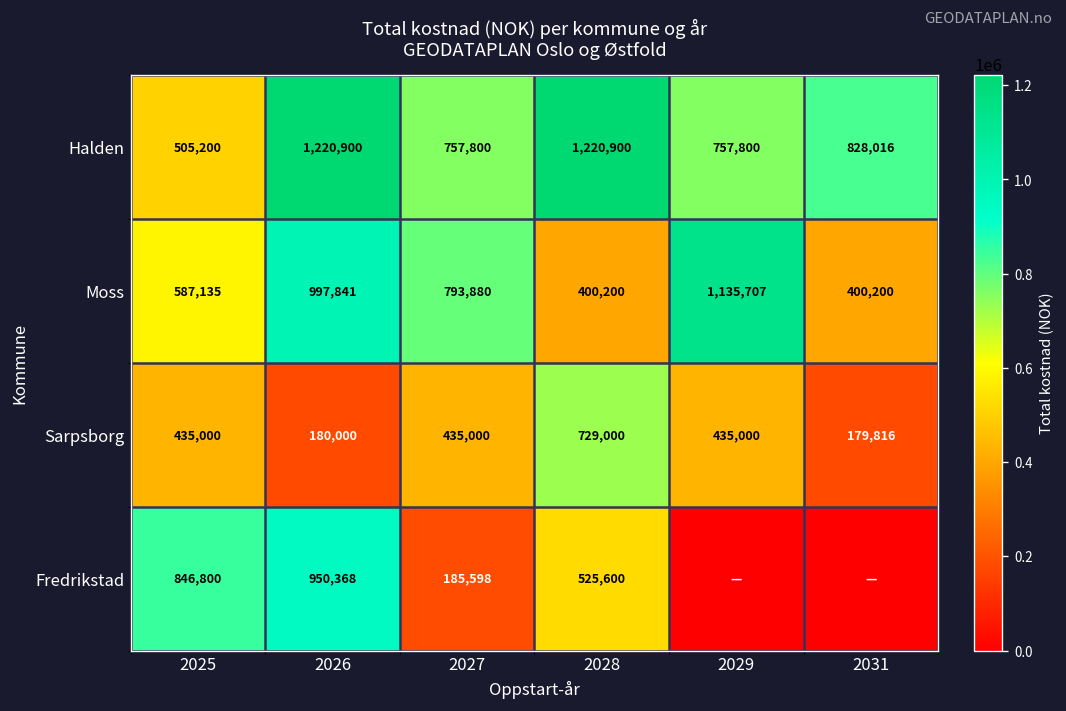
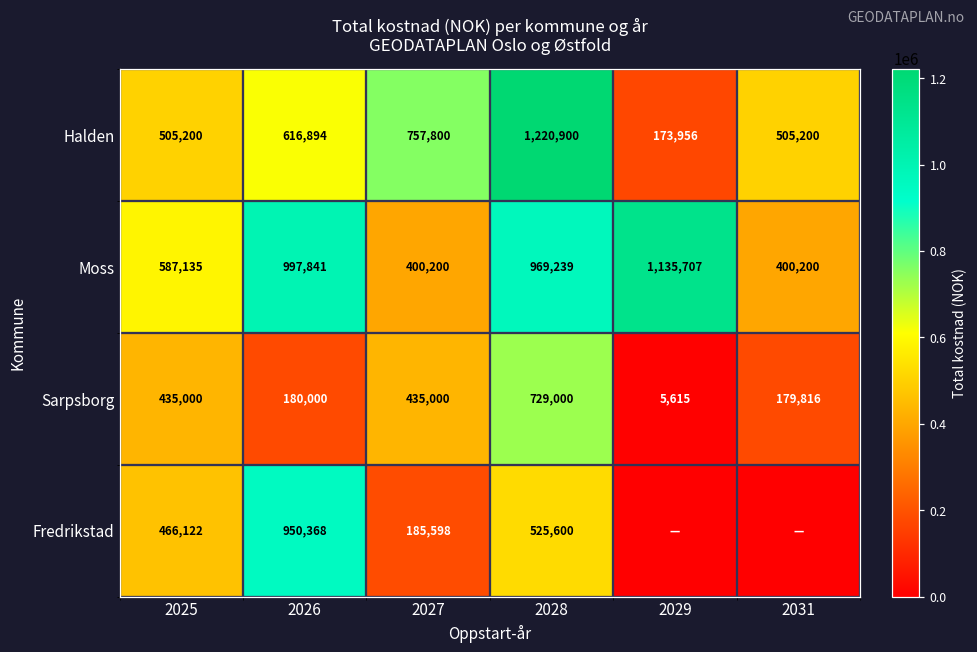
Halden, 2026: 1,220,900 -> 616,894
Halden, 2029: 757,800 -> 173,956
Halden, 2031: 828,016 -> 505,200
Moss, 2027: 793,880 -> 400,200
Moss, 2028: 400,200 -> 969,239
Sarpsborg, 2029: 435,000 -> 5,615
Fredrikstad, 2025: 846,800 -> 466,122
